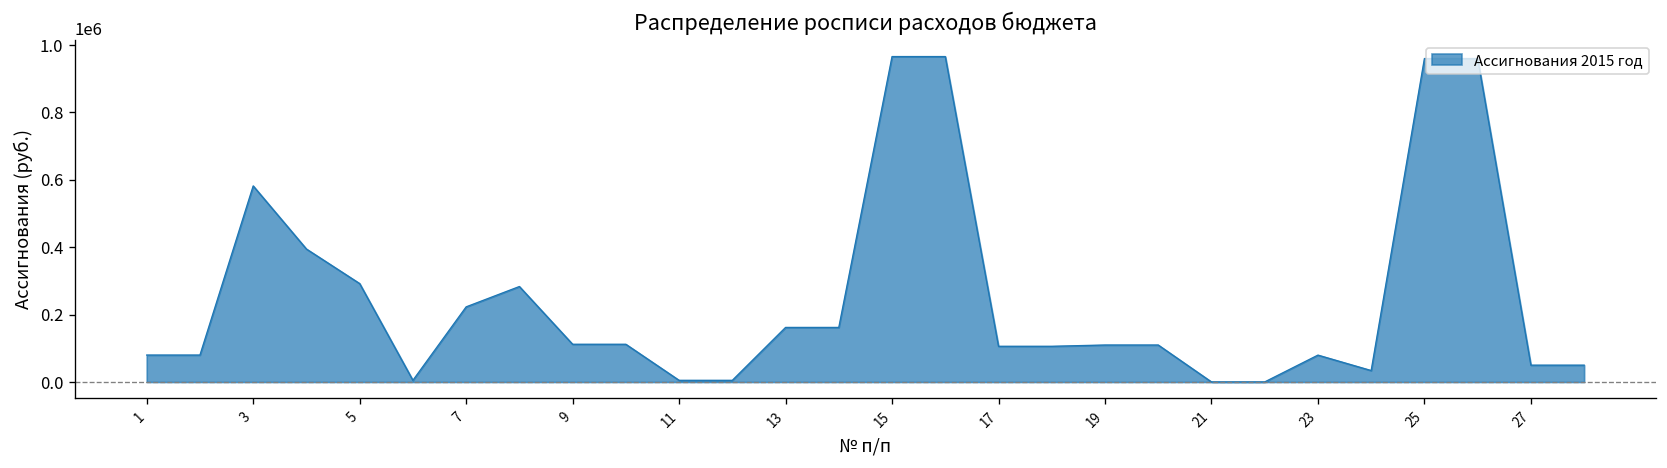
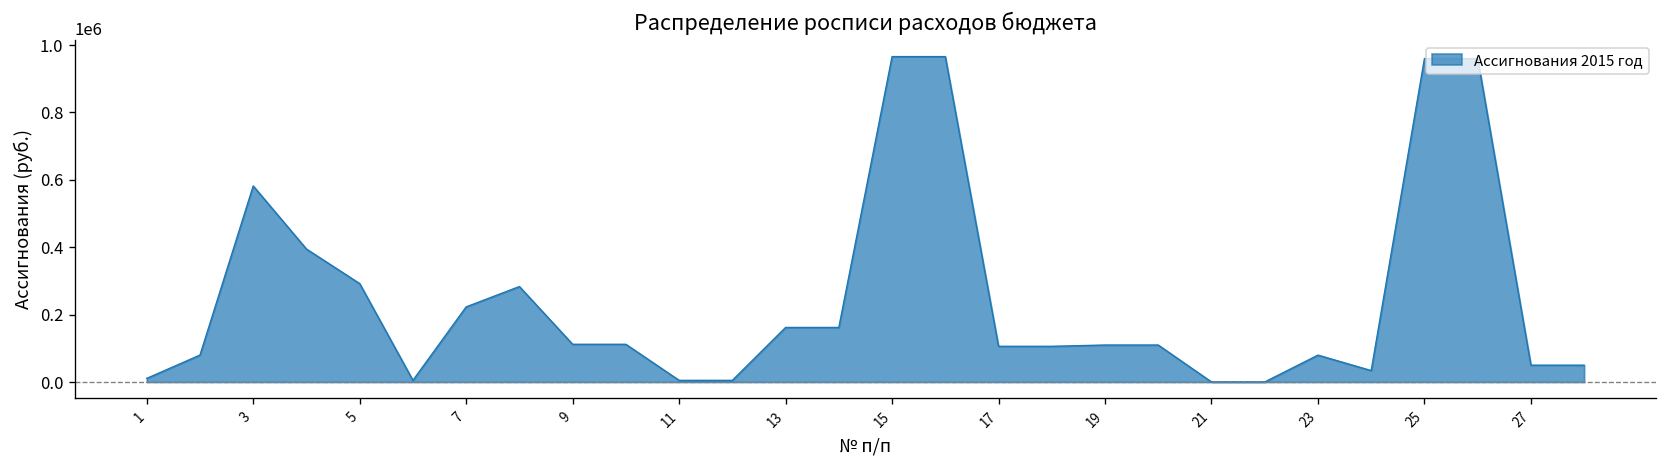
1: 80000 -> 10000
